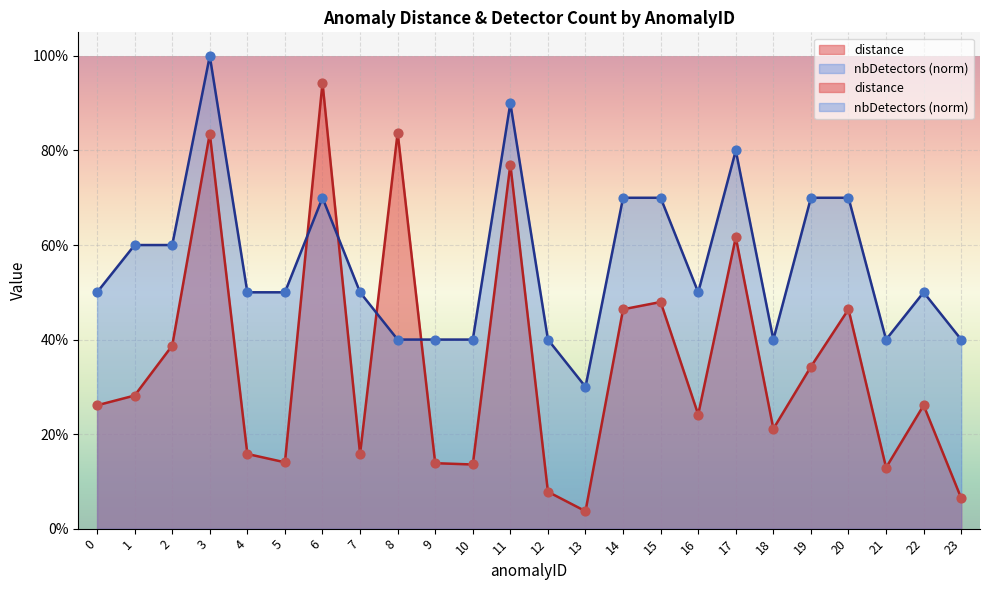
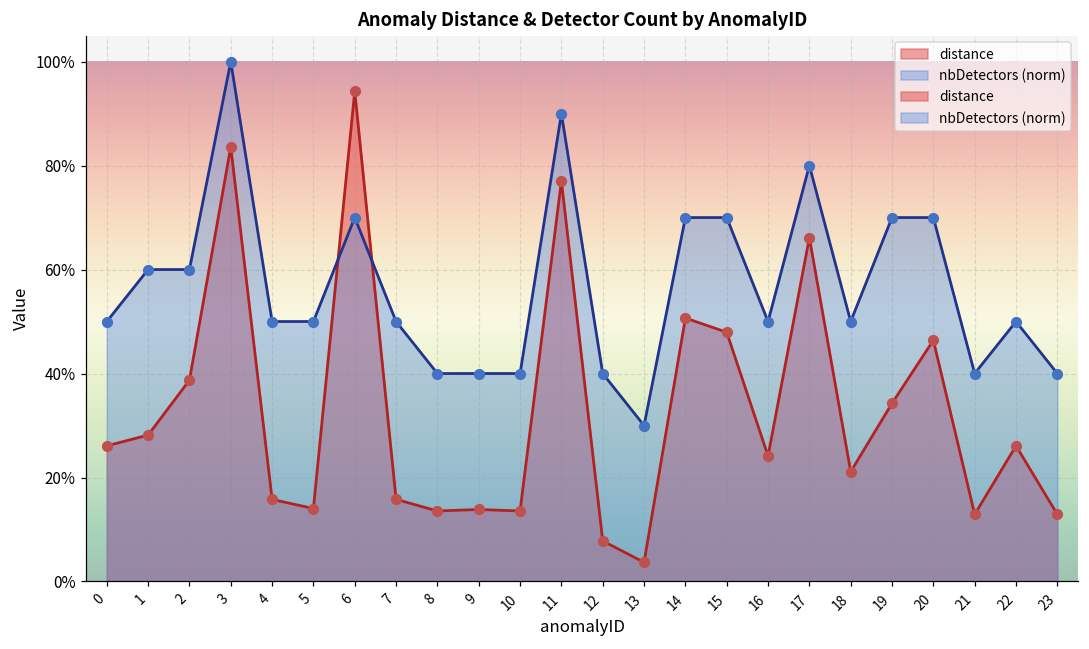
distance, 8: 84% -> 14%
distance, 14: 46% -> 51%
distance, 17: 62% -> 66%
nbDetectors (norm), 18: 40% -> 50%
distance, 23: 6% -> 13%
